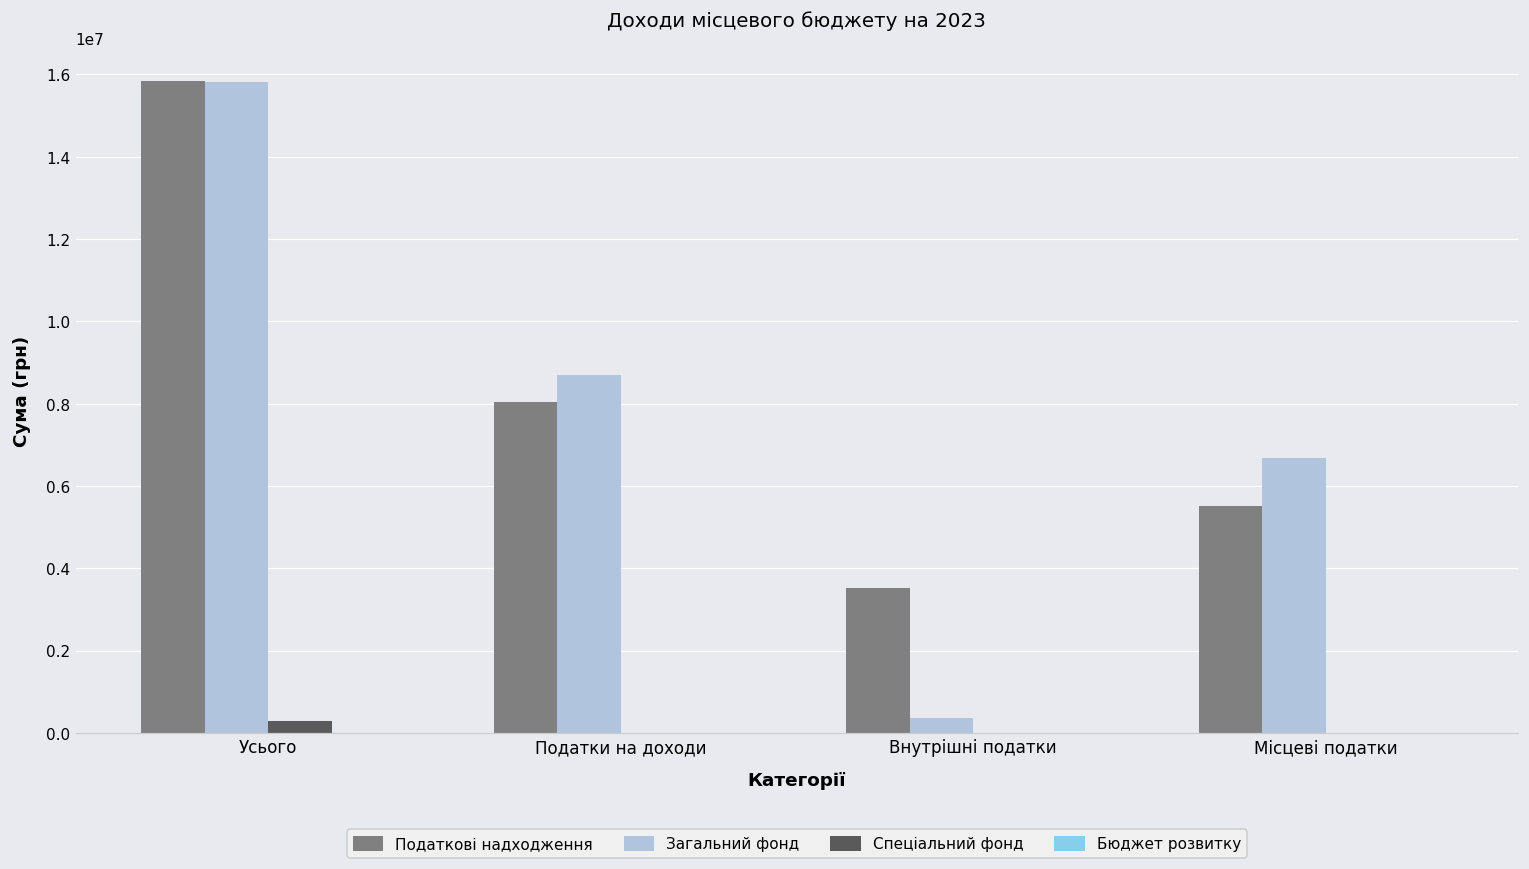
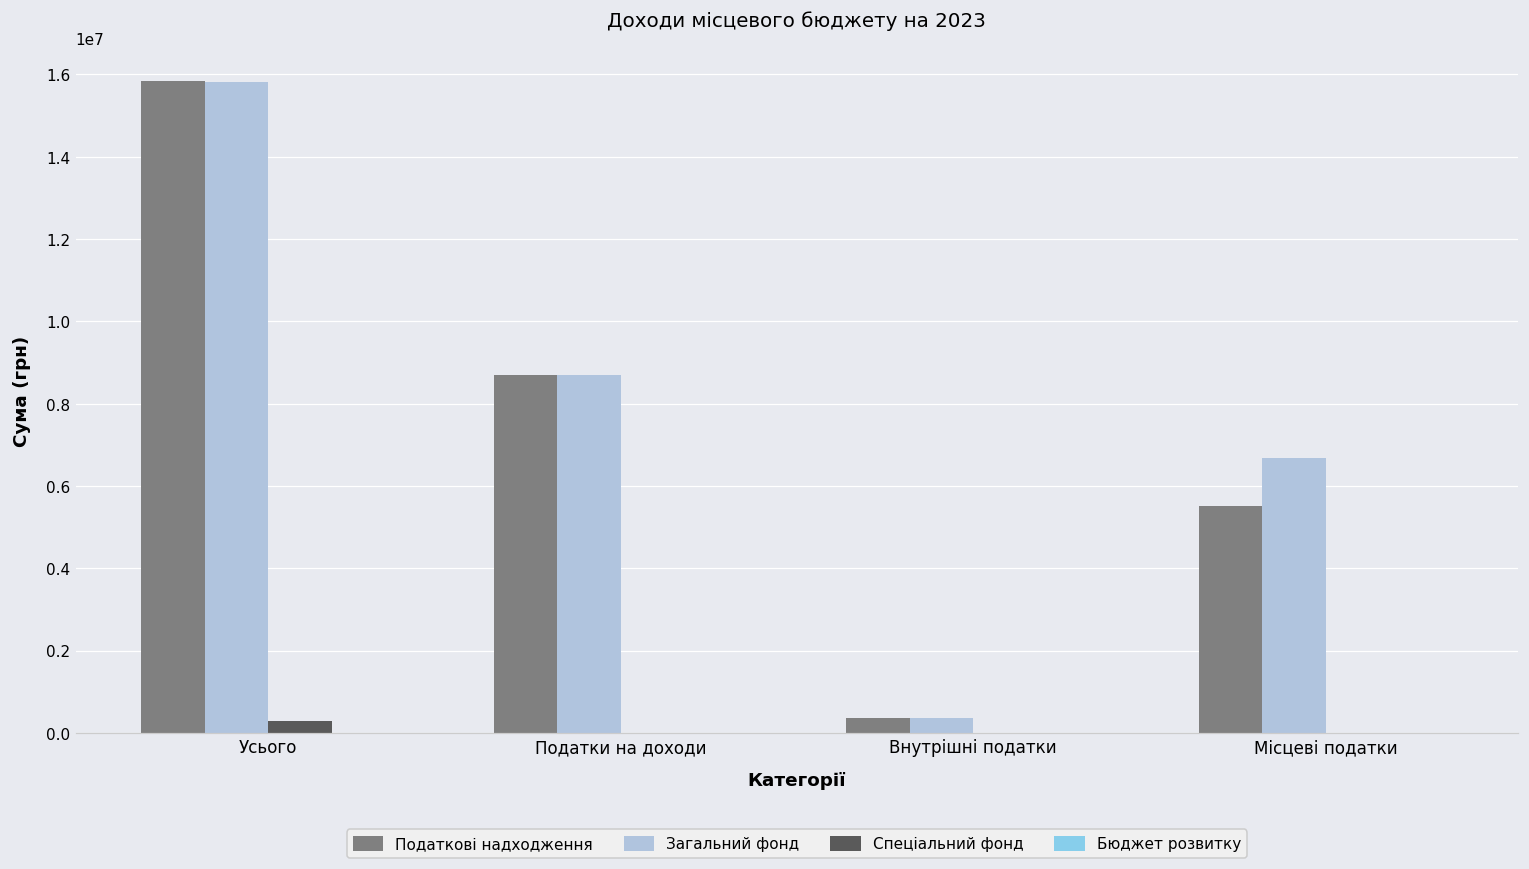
Податкові надходження, Податки на доходи: 8000000 -> 8700000
Податкові надходження, Внутрішні податки: 3500000 -> 400000
